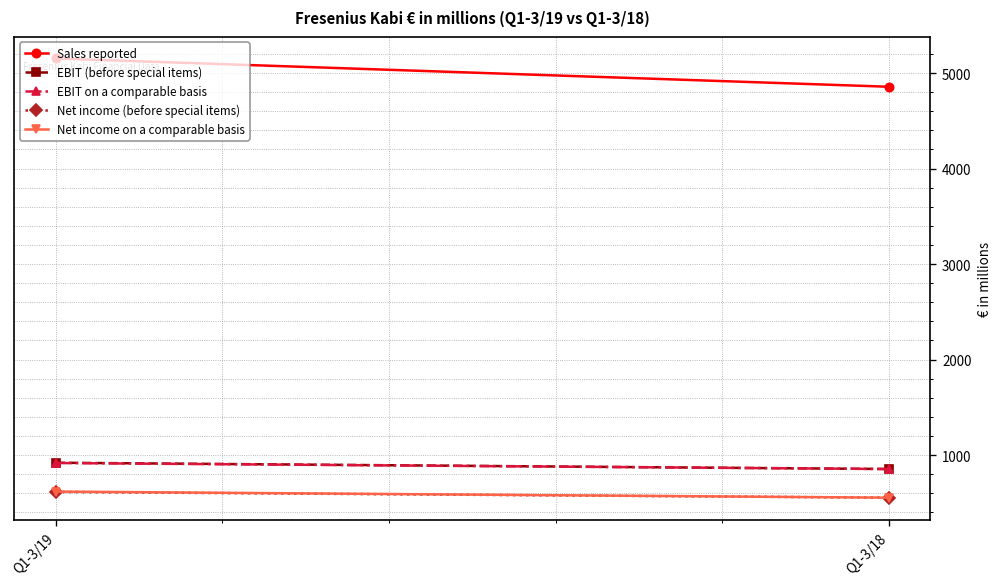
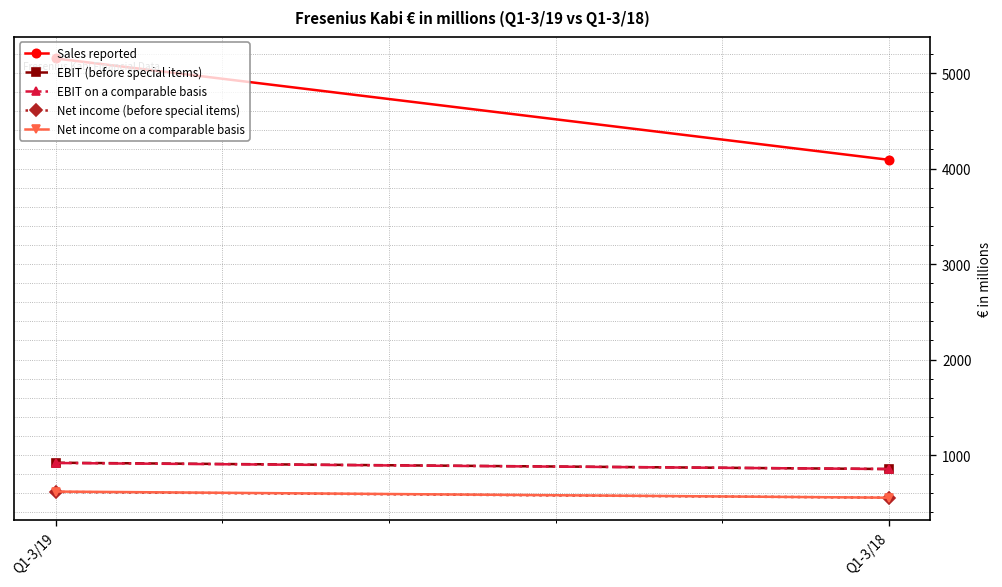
Sales reported, Q1-3/18: 4900 -> 4100
